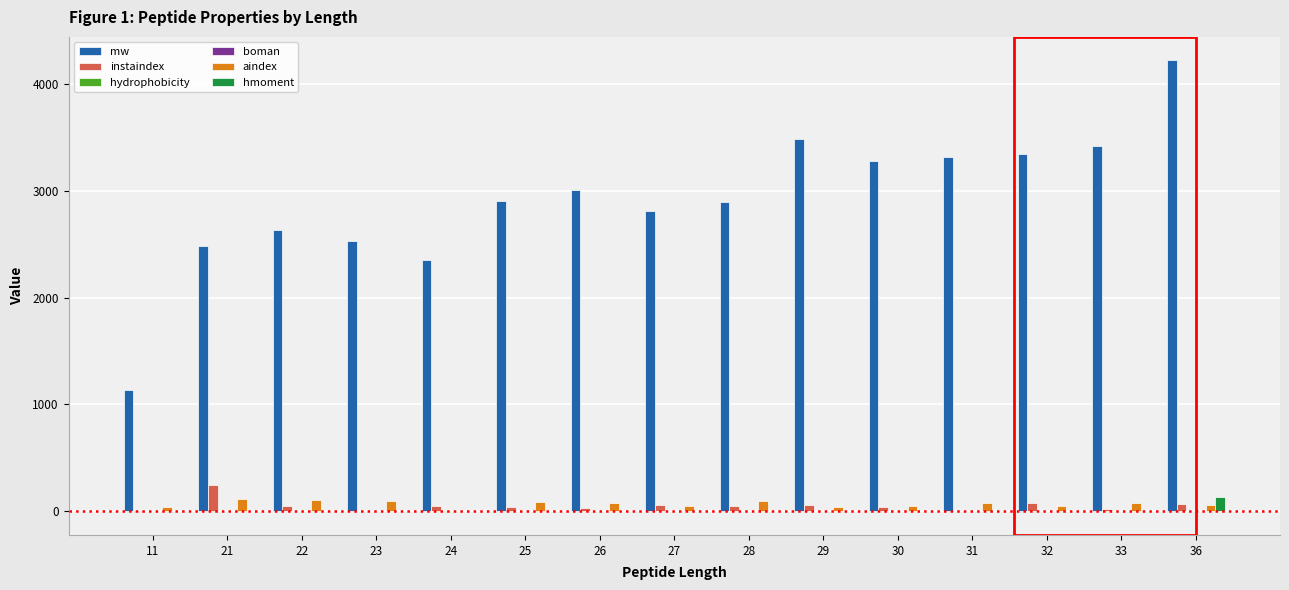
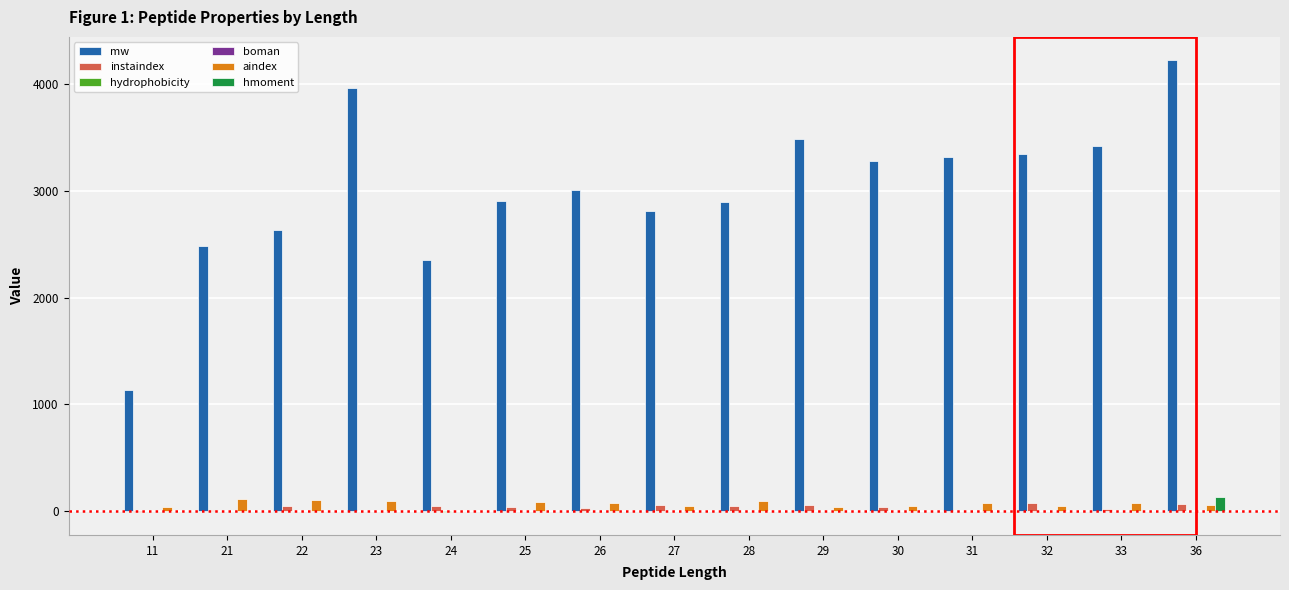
instaindex, 21: 240 -> 20
mw, 23: 2530 -> 3960
